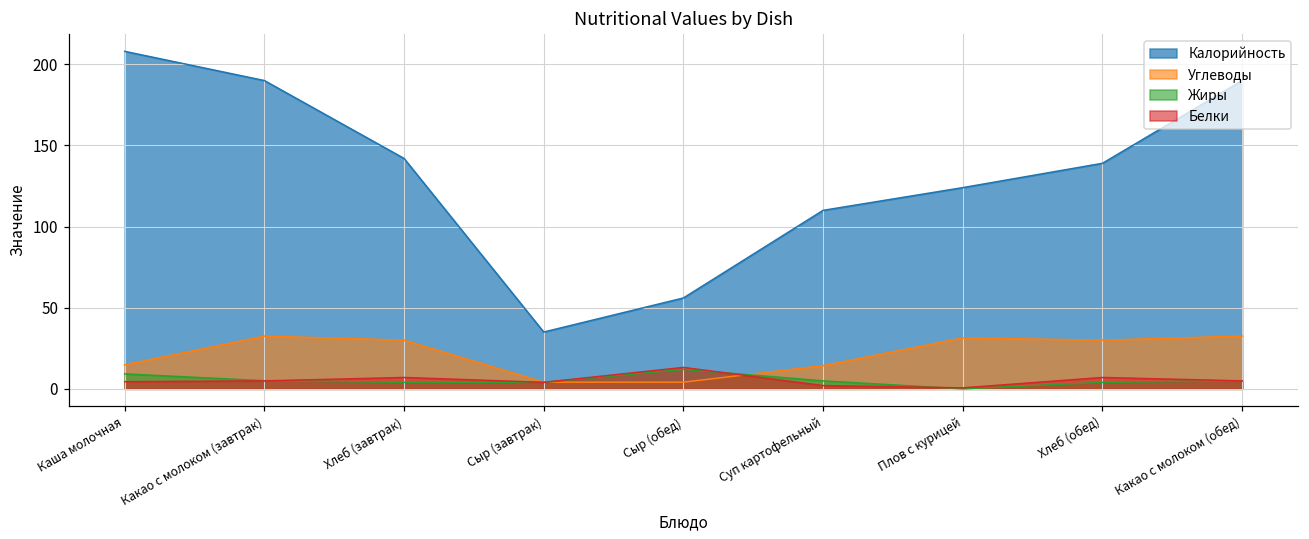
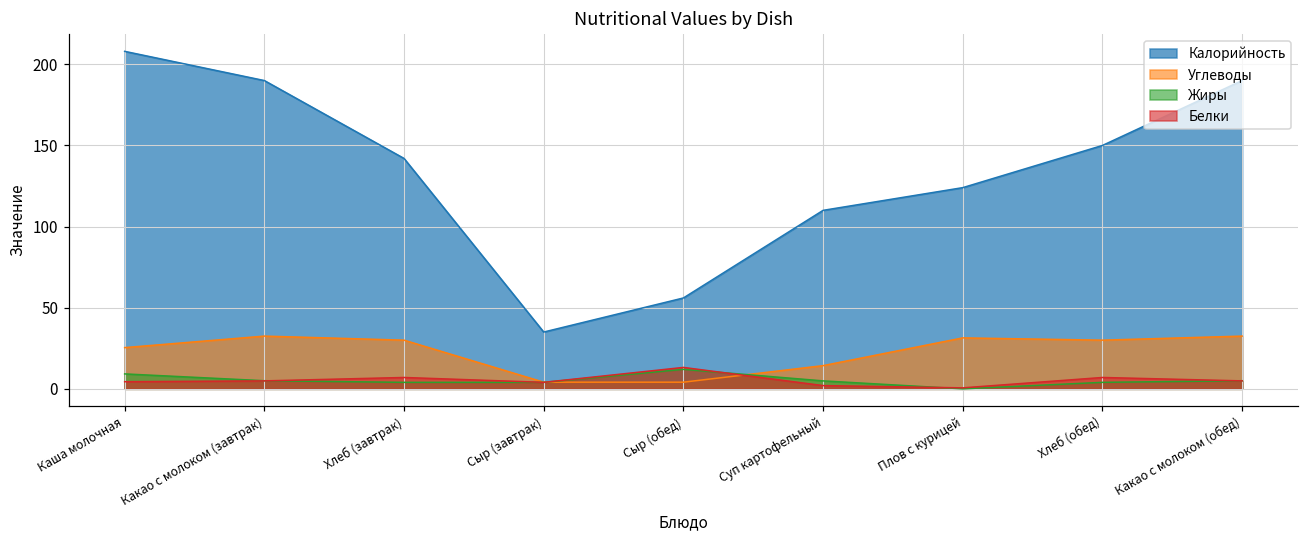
Углеводы, Каша молочная: 15 -> 25
Калорийность, Хлеб (обед): 139 -> 150
